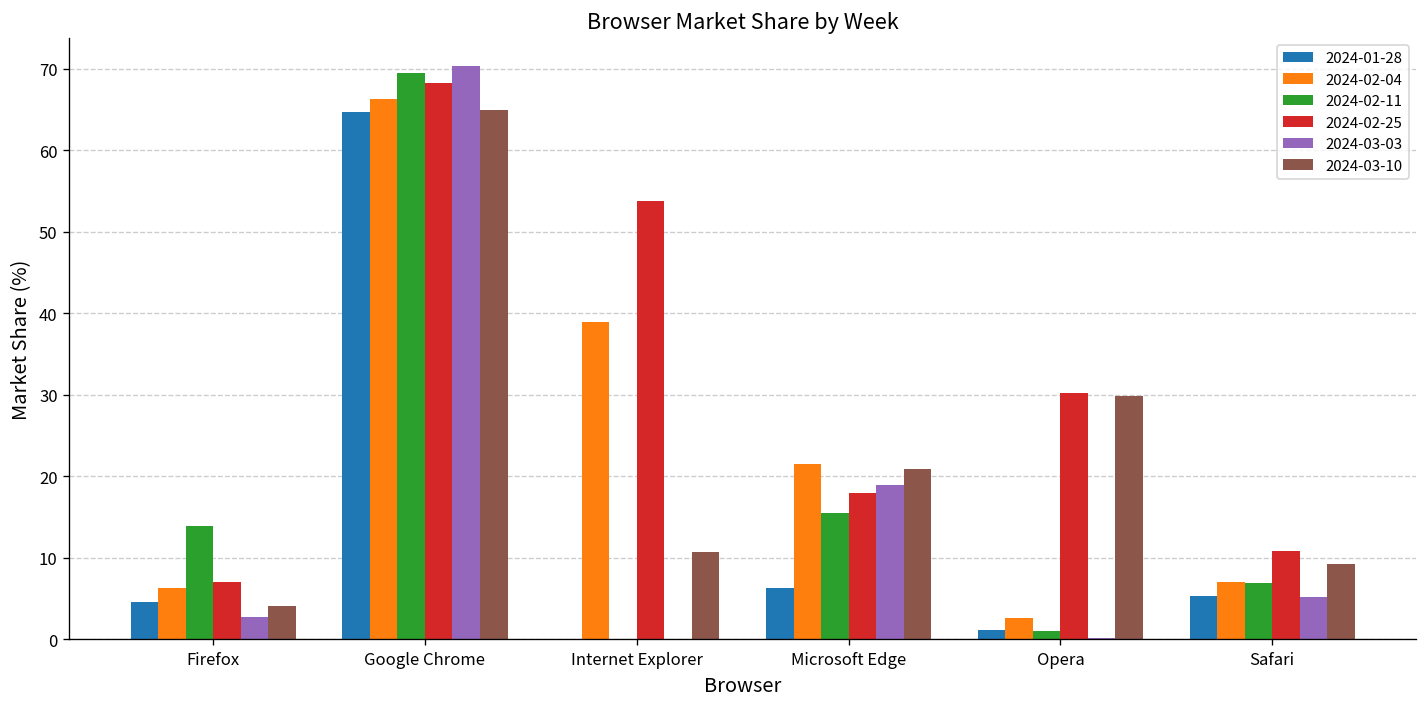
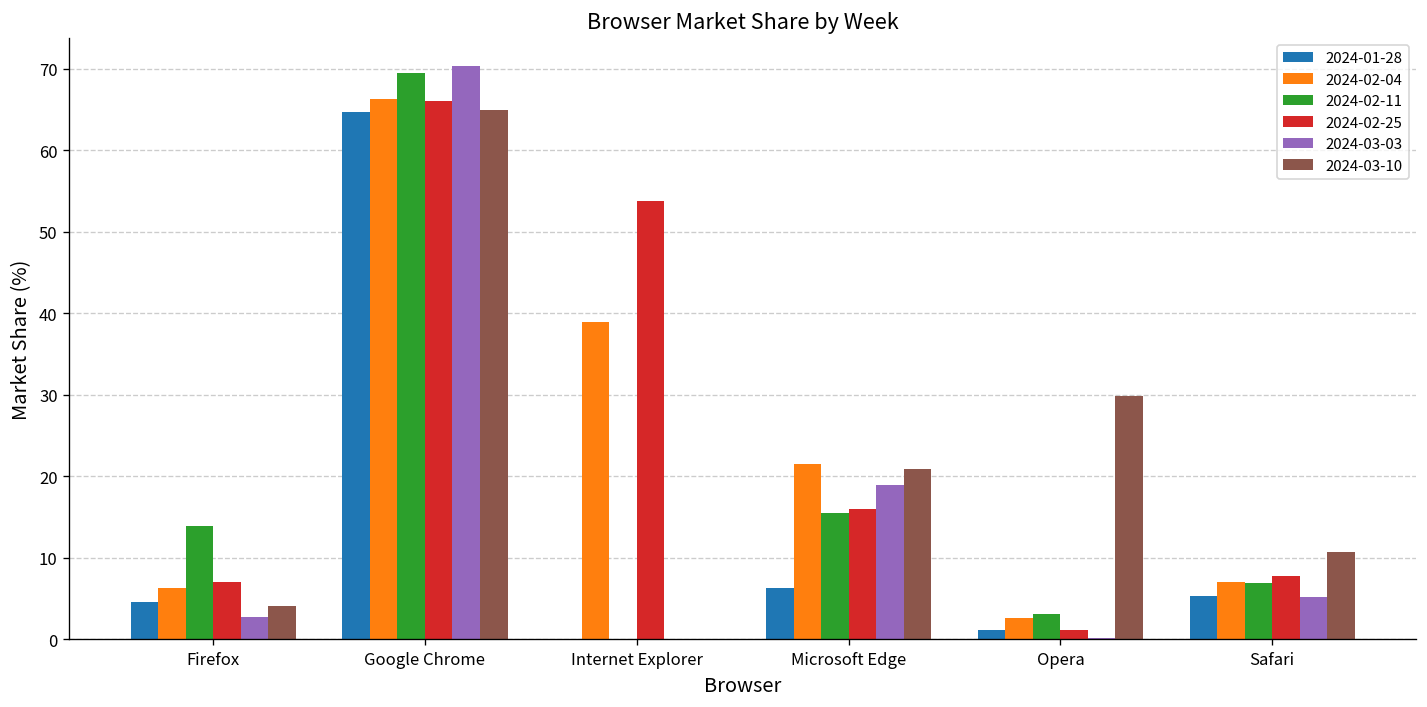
2024-02-25, Google Chrome: 68 -> 66
2024-03-10, Internet Explorer: 11 -> 0
2024-02-25, Microsoft Edge: 18 -> 16
2024-02-11, Opera: 1 -> 3
2024-02-25, Opera: 30 -> 1
2024-02-25, Safari: 11 -> 8
2024-03-10, Safari: 9 -> 11
